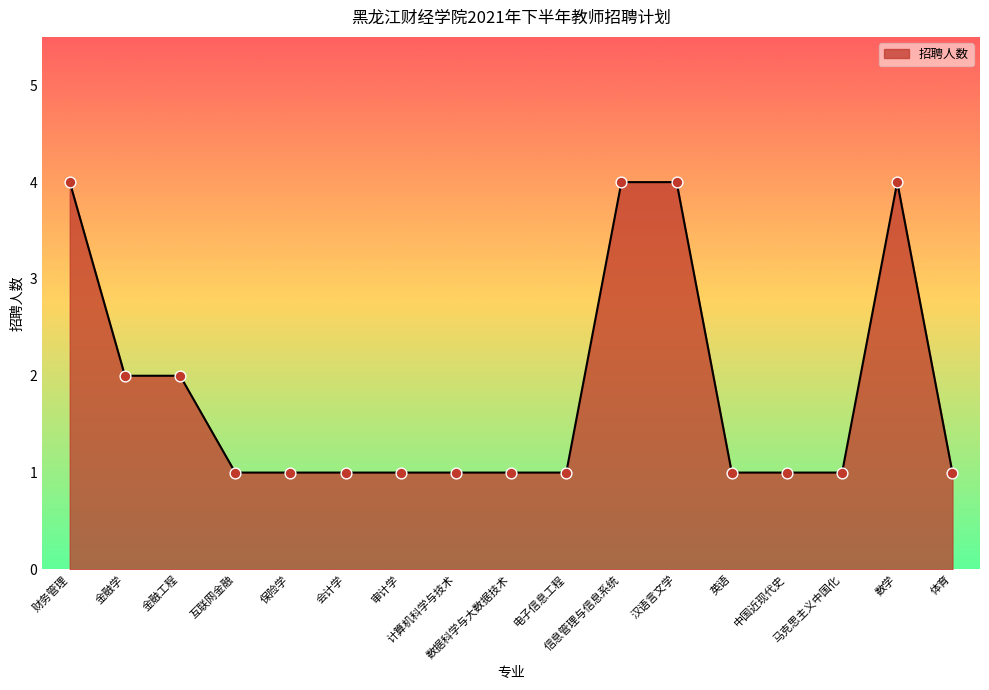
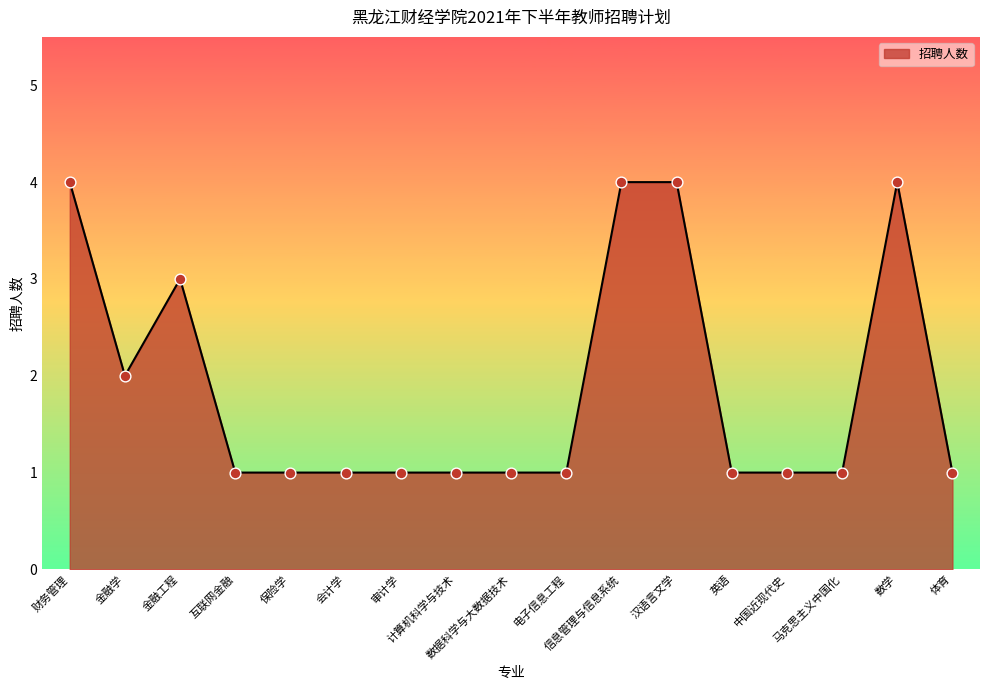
金融工程: 2 -> 3
